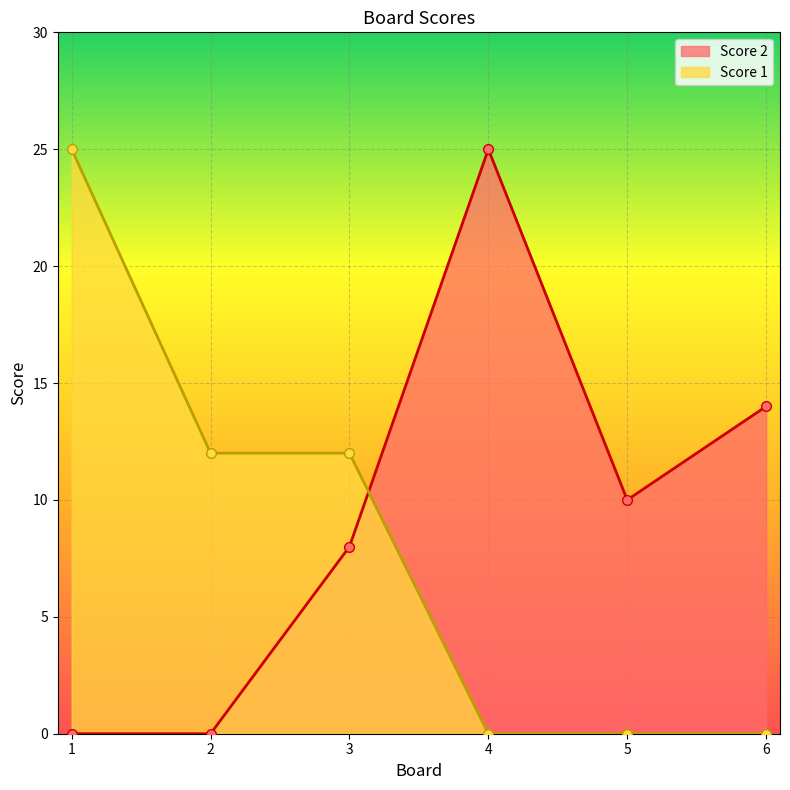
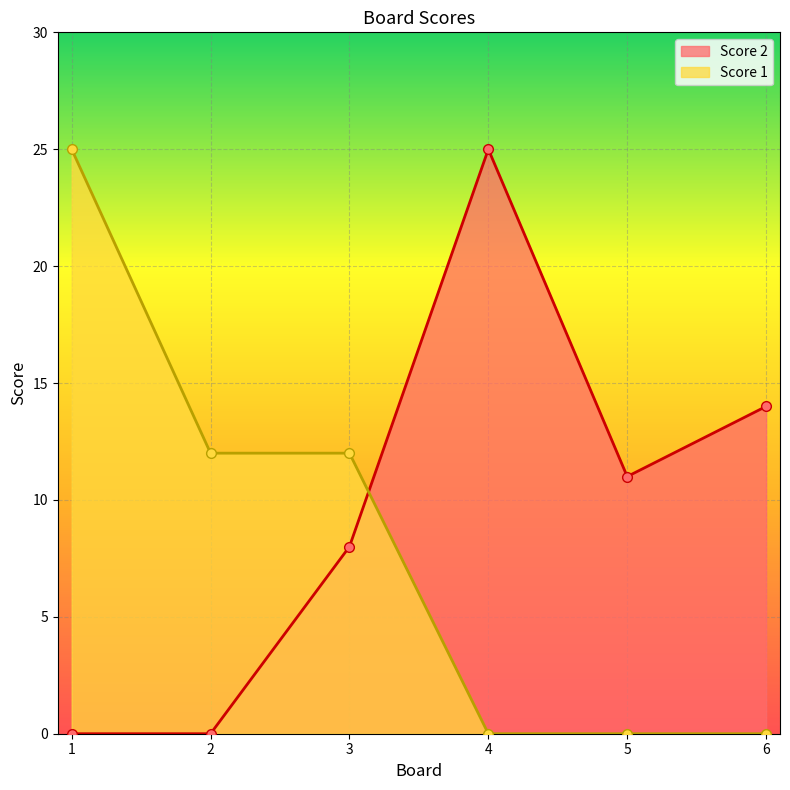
Score 2, 5: 10 -> 11
